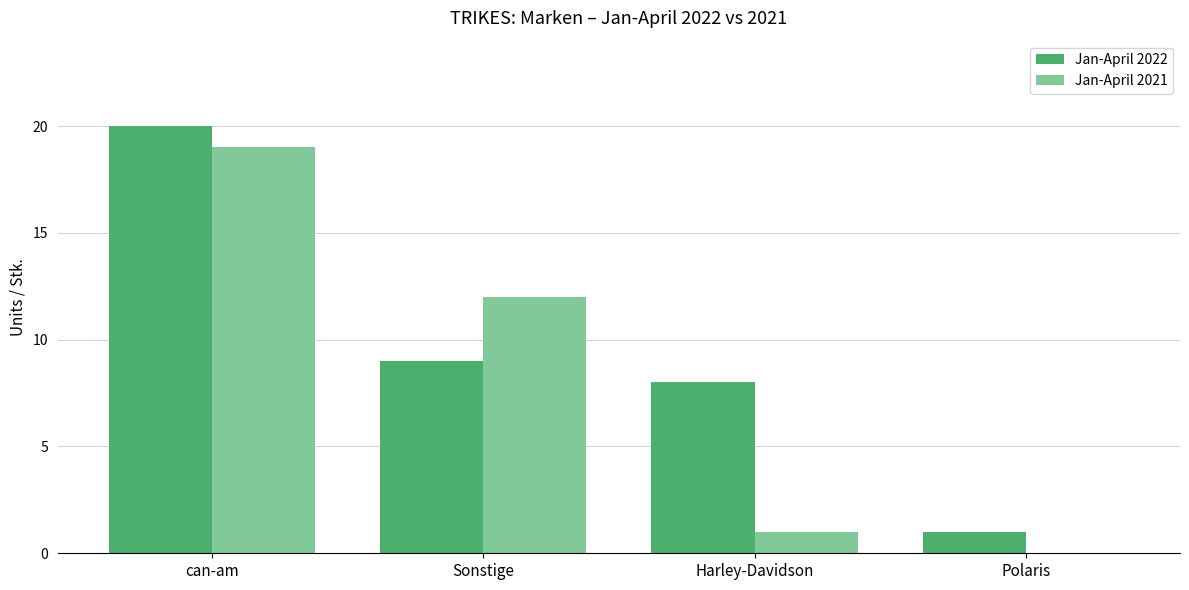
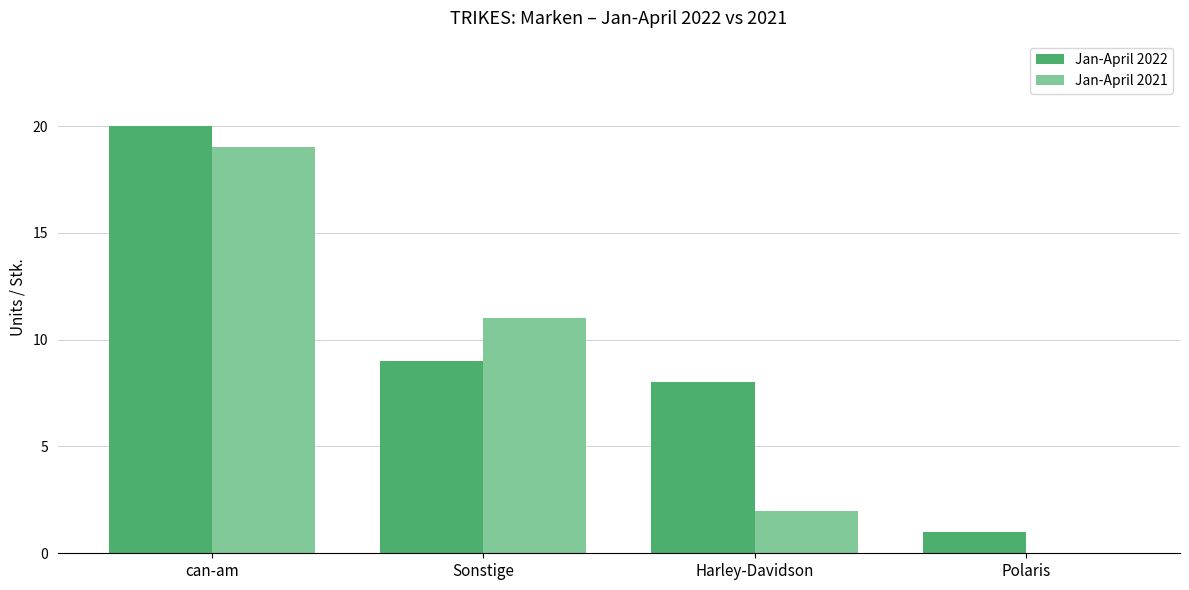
Jan-April 2021, Sonstige: 12 -> 11
Jan-April 2021, Harley-Davidson: 1 -> 2
